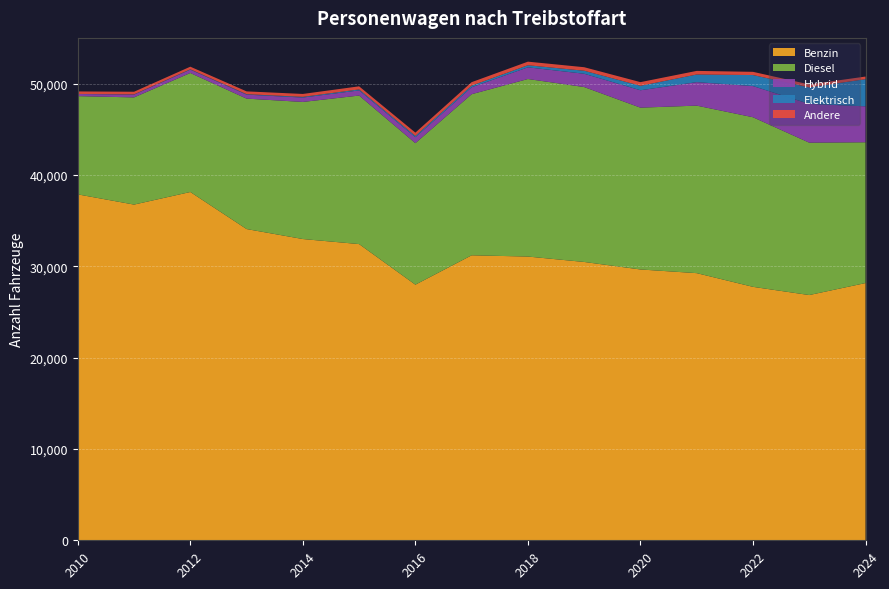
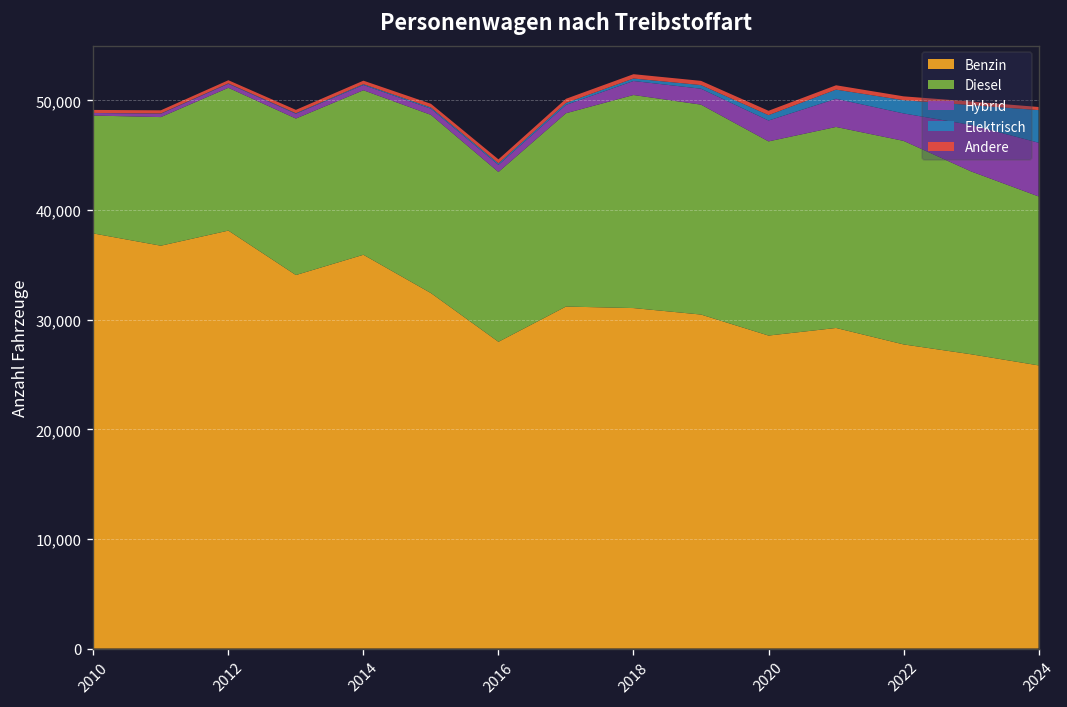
Benzin, 2014: 33,000 -> 36,000
Benzin, 2020: 30,000 -> 29,000
Hybrid, 2022: 3,400 -> 2,500
Benzin, 2024: 28,000 -> 26,000
Hybrid, 2024: 4,000 -> 5,000
